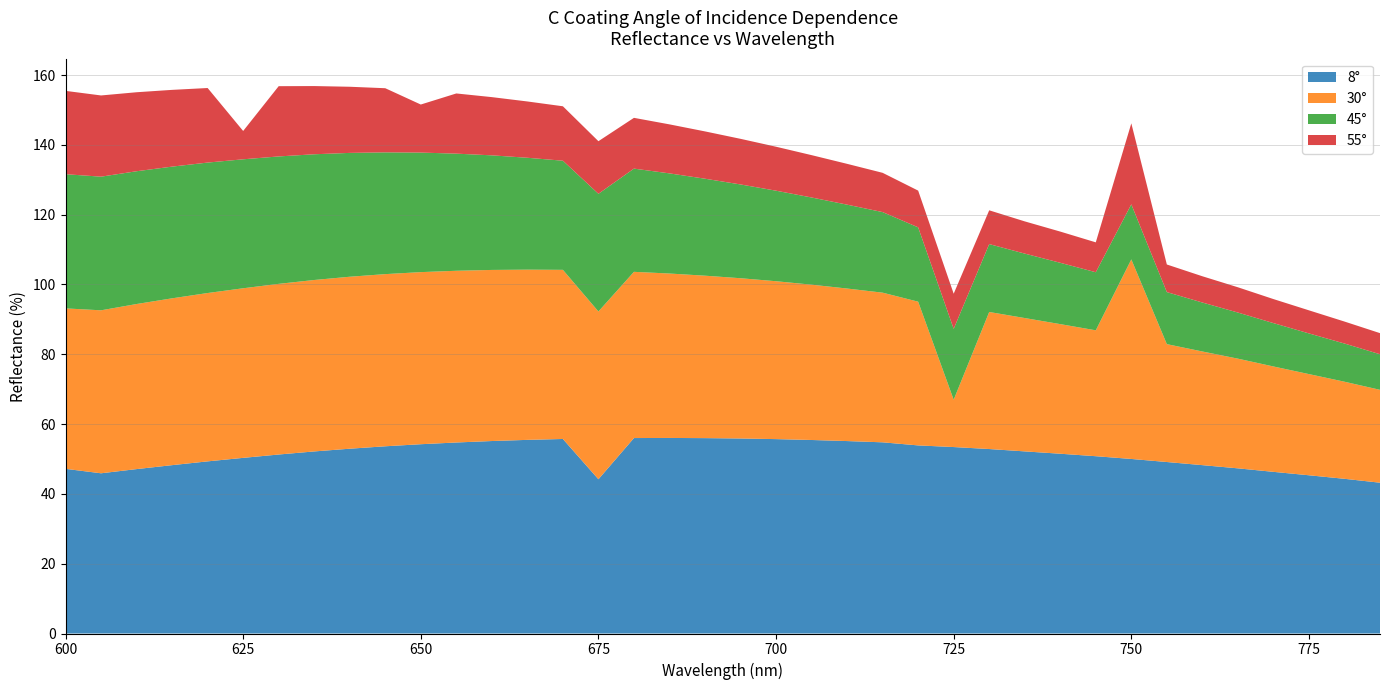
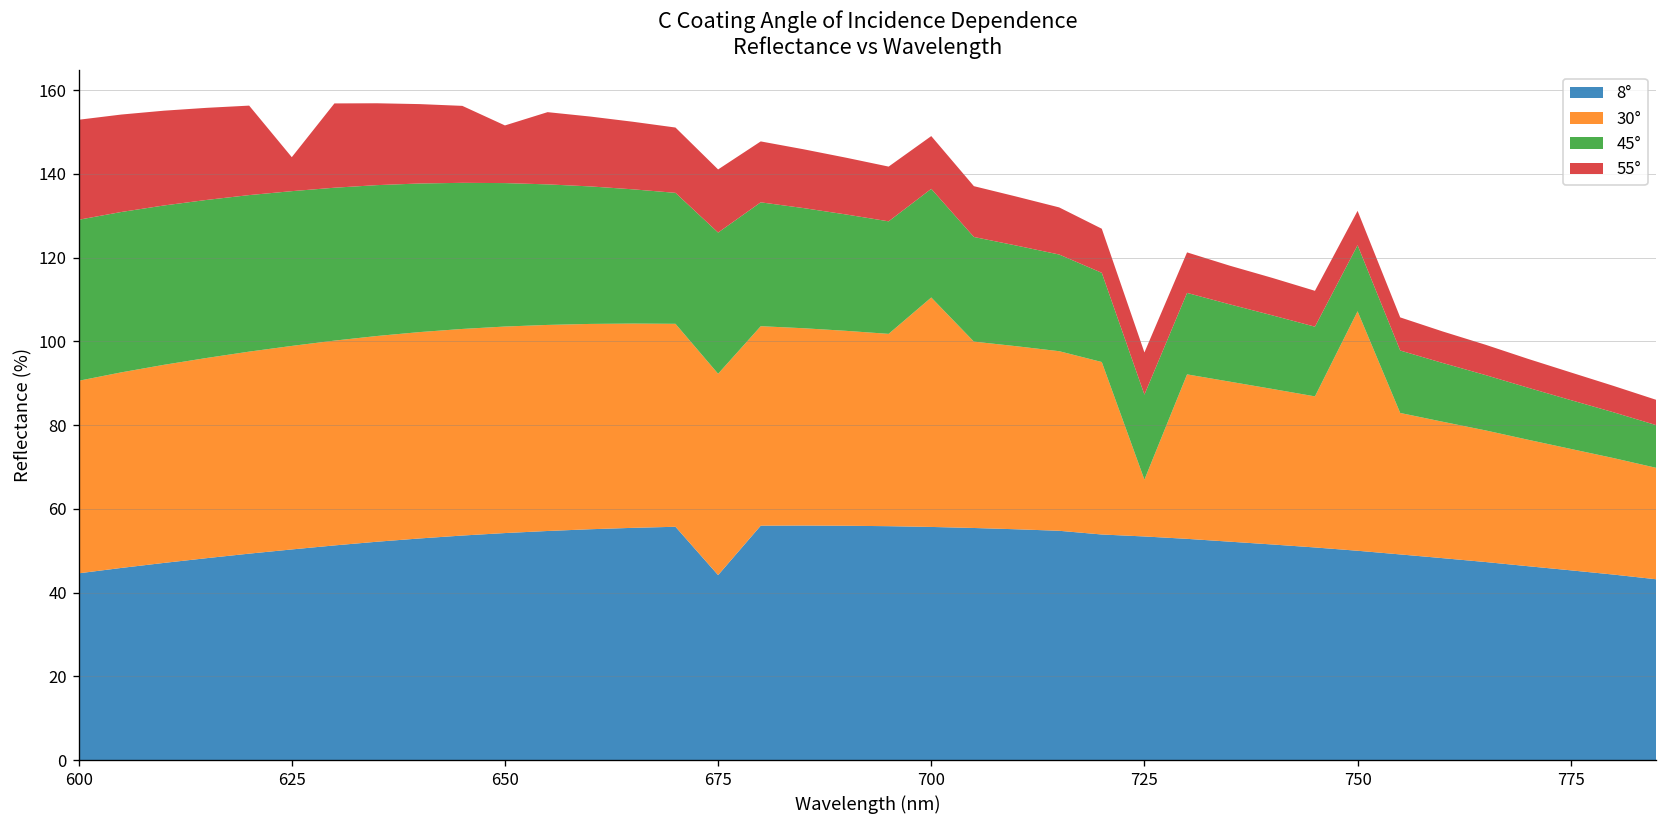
8°, 600: 47 -> 45
30°, 700: 45 -> 55
55°, 750: 23 -> 8
